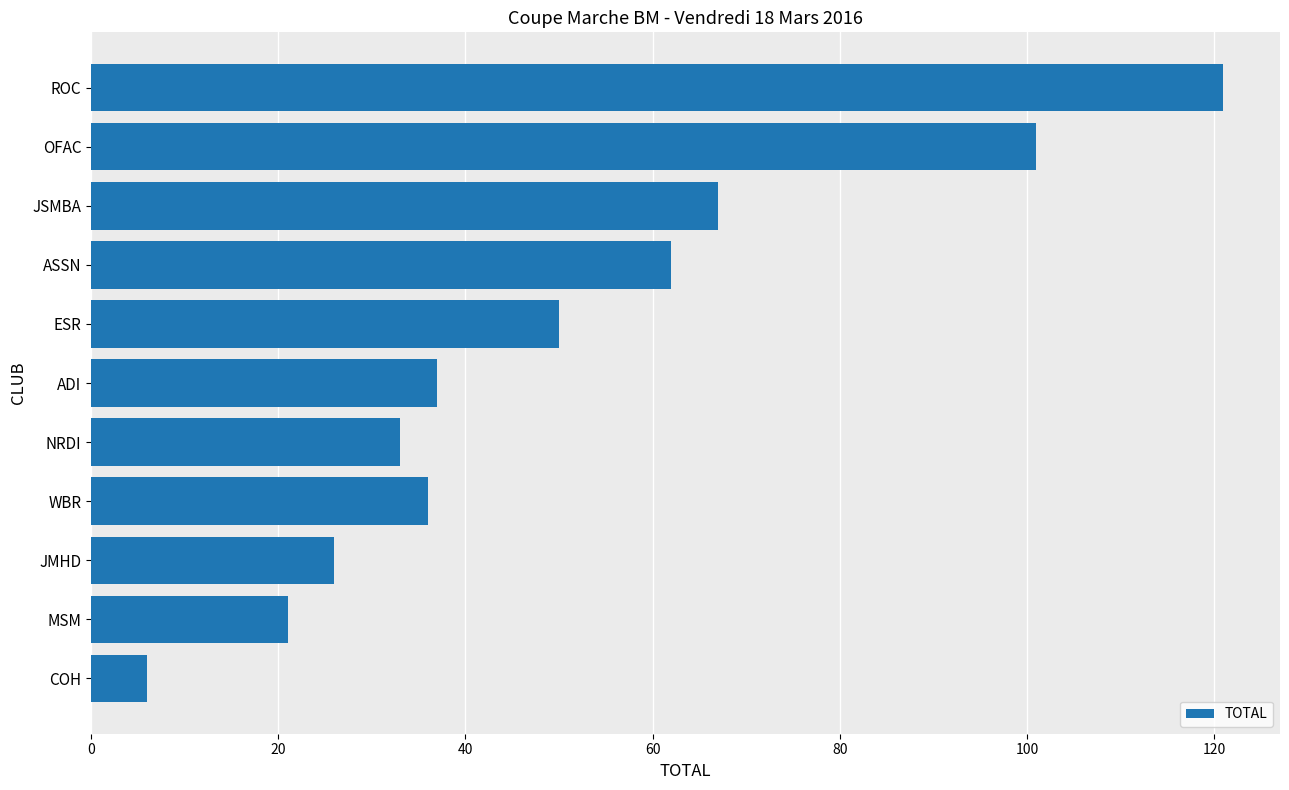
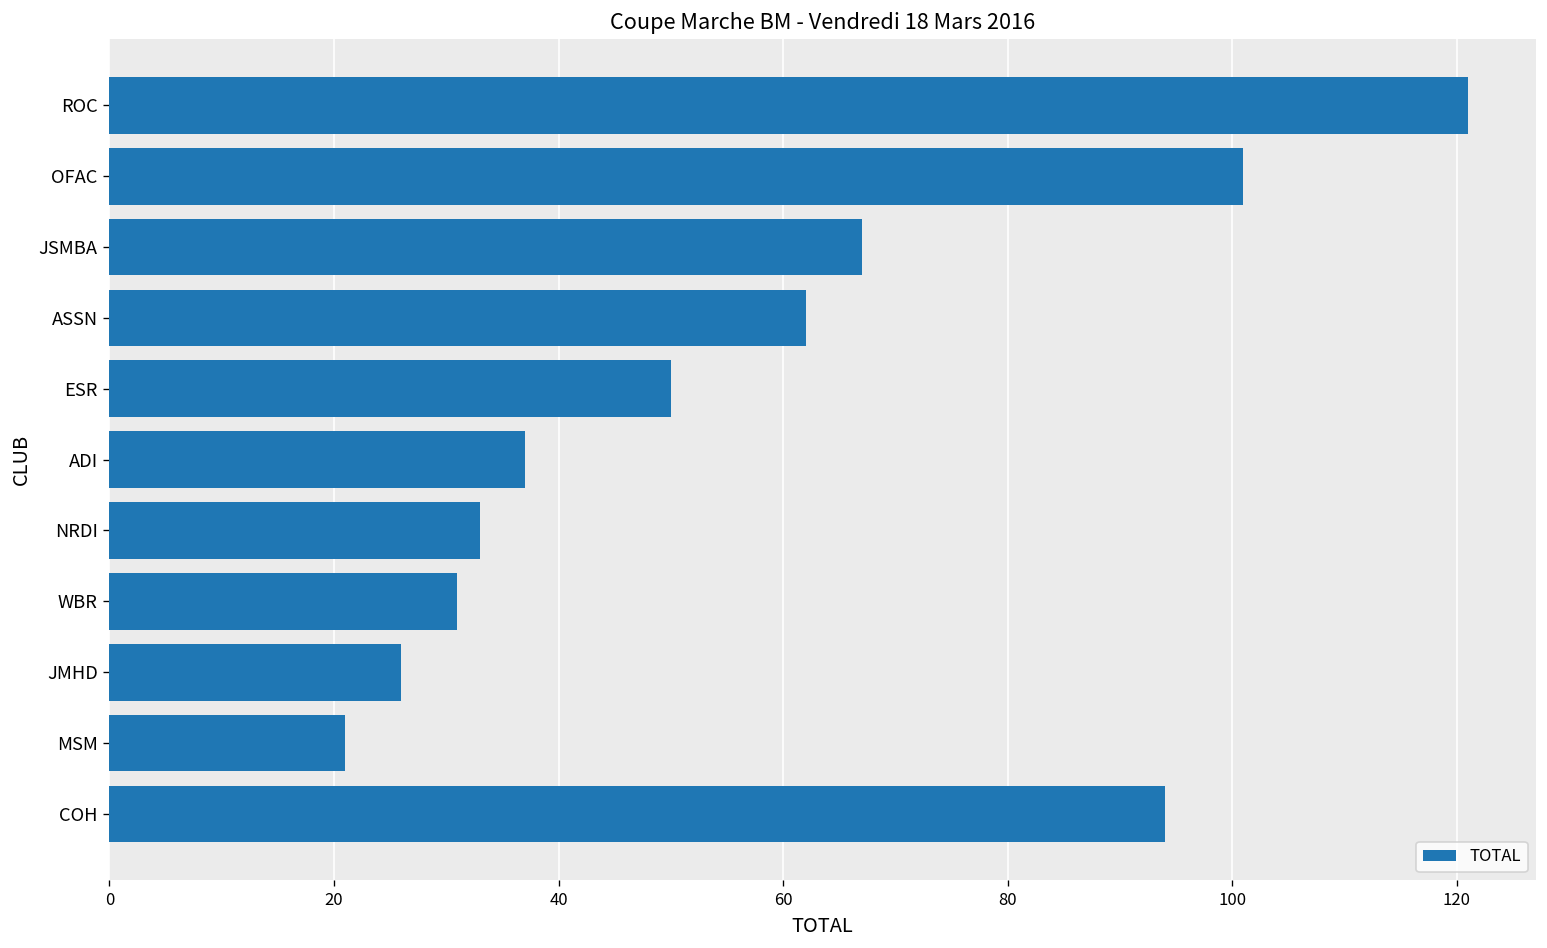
WBR: 36 -> 31
COH: 6 -> 94
